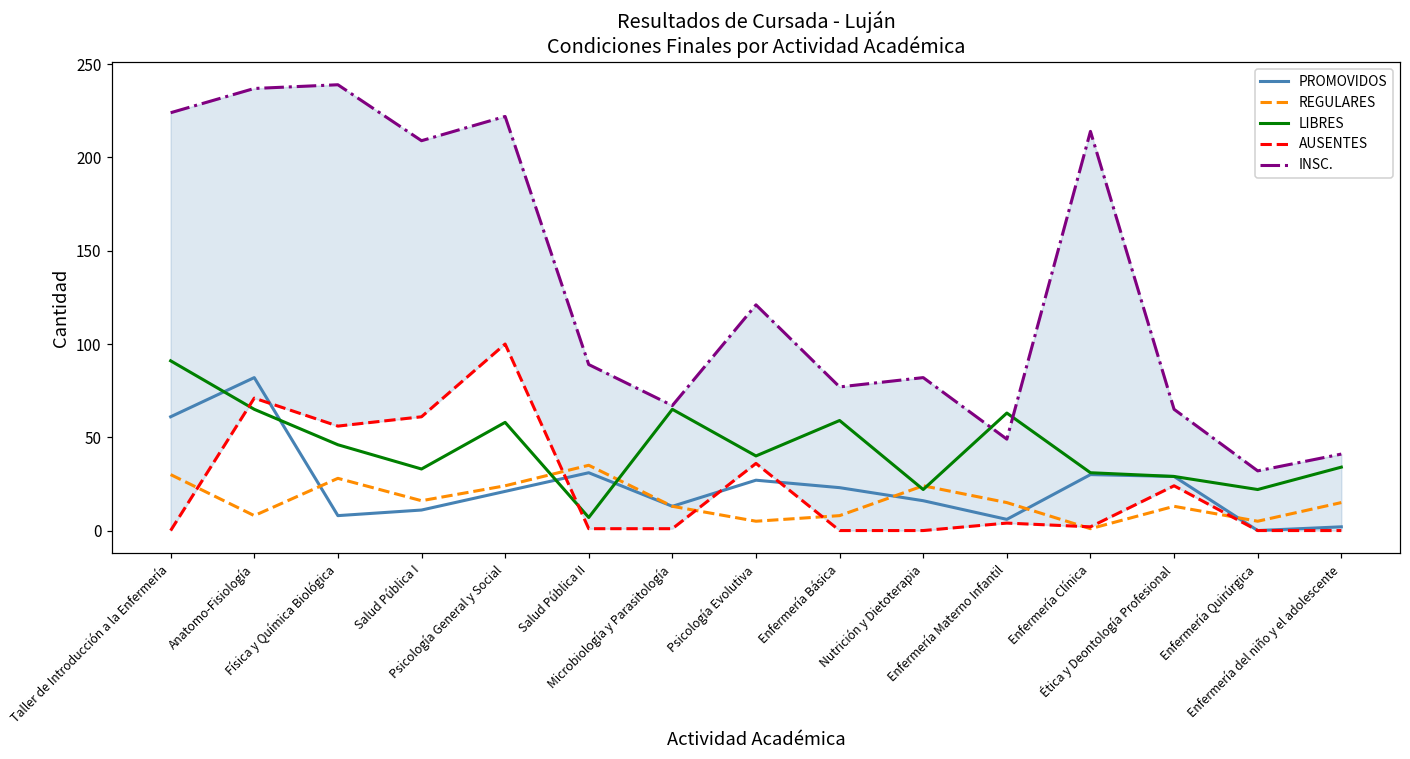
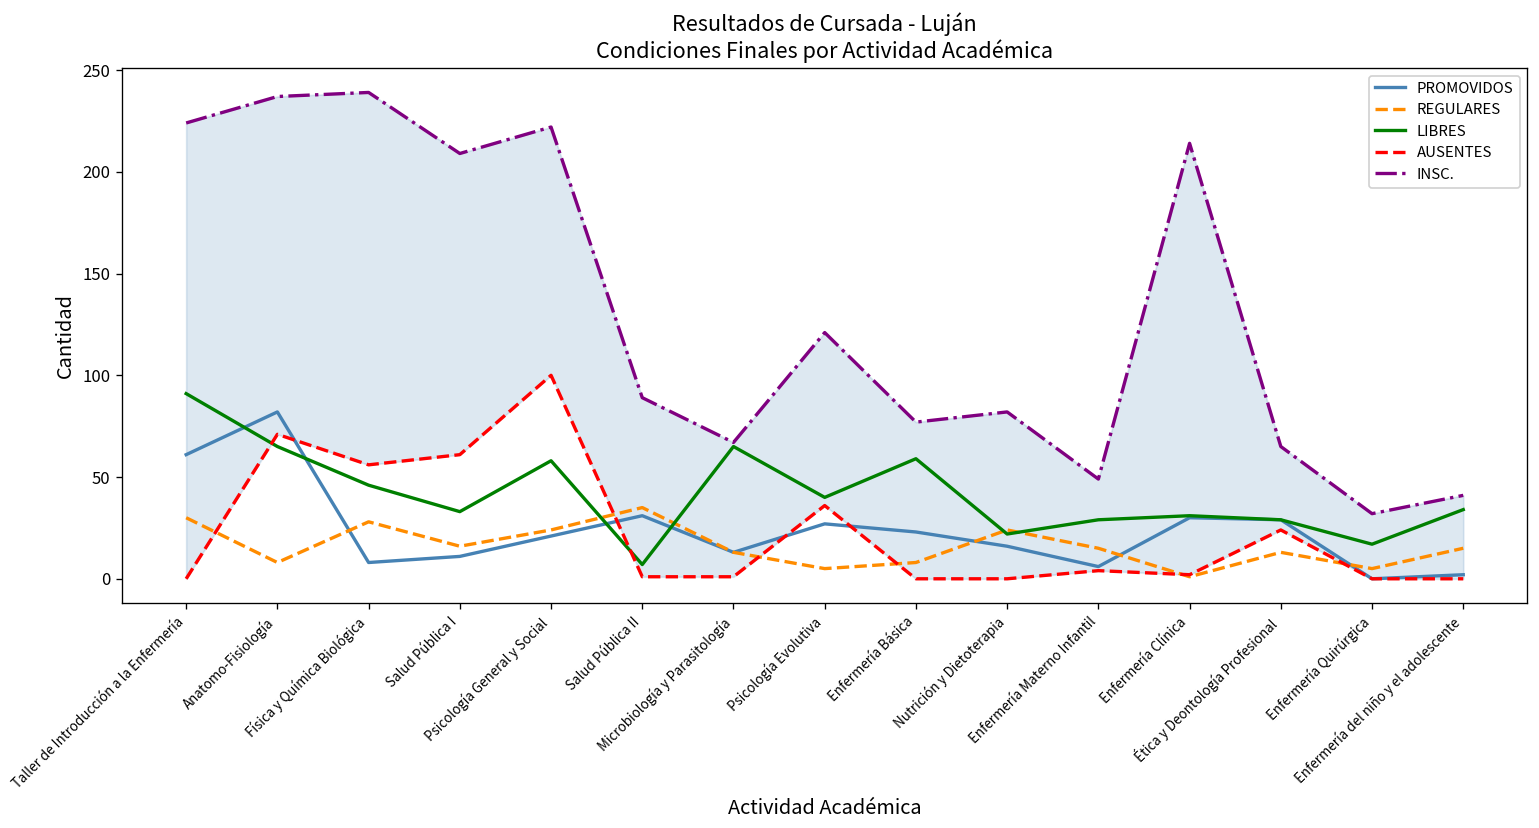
LIBRES, Enfermería Materno Infantil: 63 -> 29
LIBRES, Enfermería Quirúrgica: 22 -> 17
